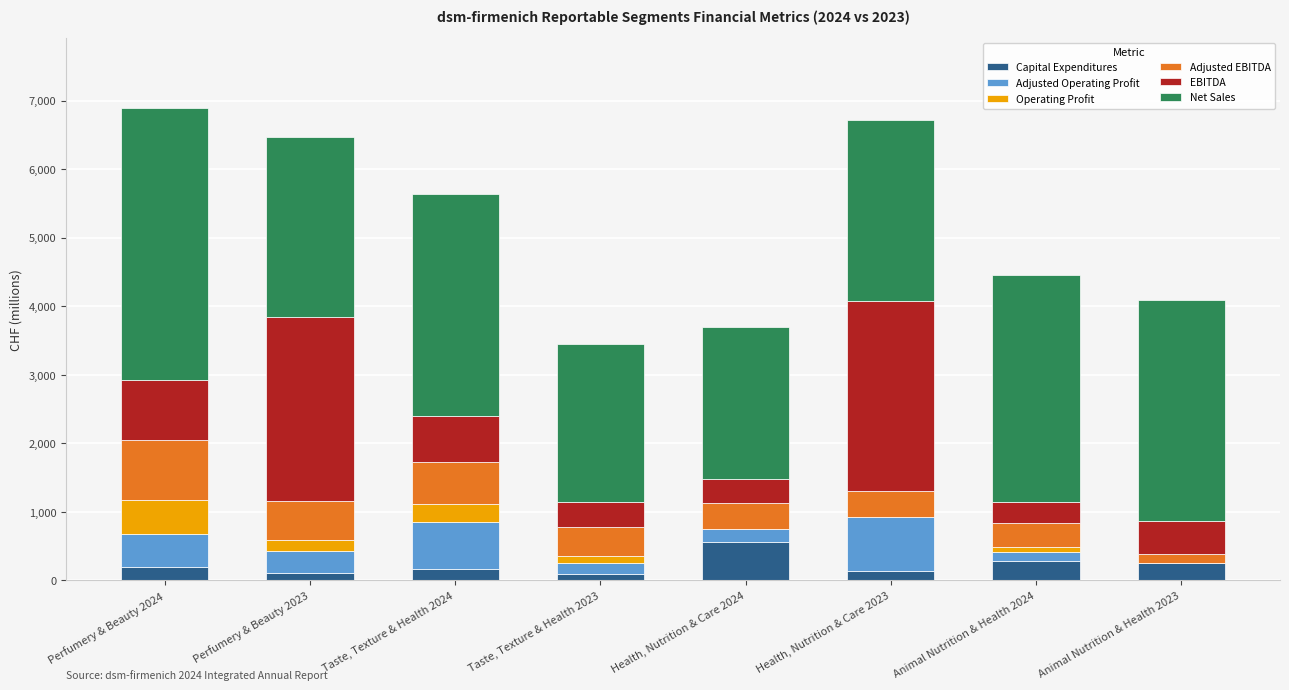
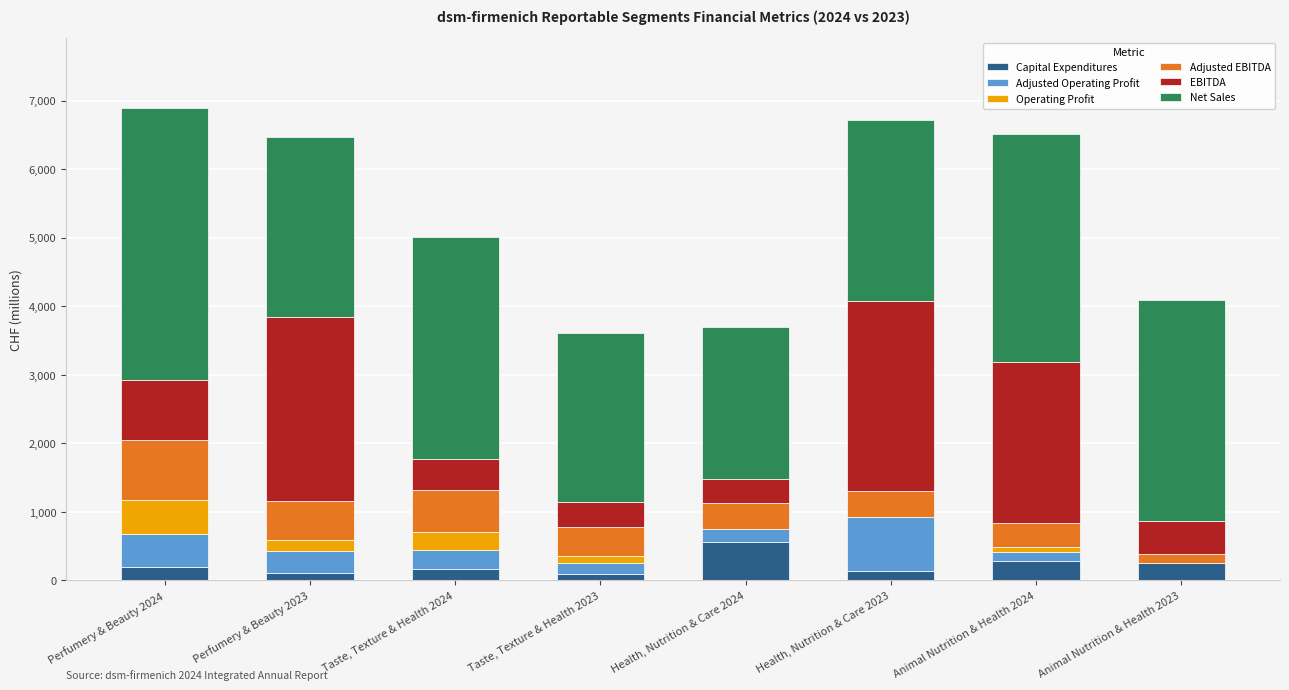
Adjusted Operating Profit, Taste, Texture & Health 2024: 700 -> 300
EBITDA, Taste, Texture & Health 2024: 700 -> 400
Net Sales, Taste, Texture & Health 2023: 2,300 -> 2,500
EBITDA, Animal Nutrition & Health 2024: 300 -> 2,400
